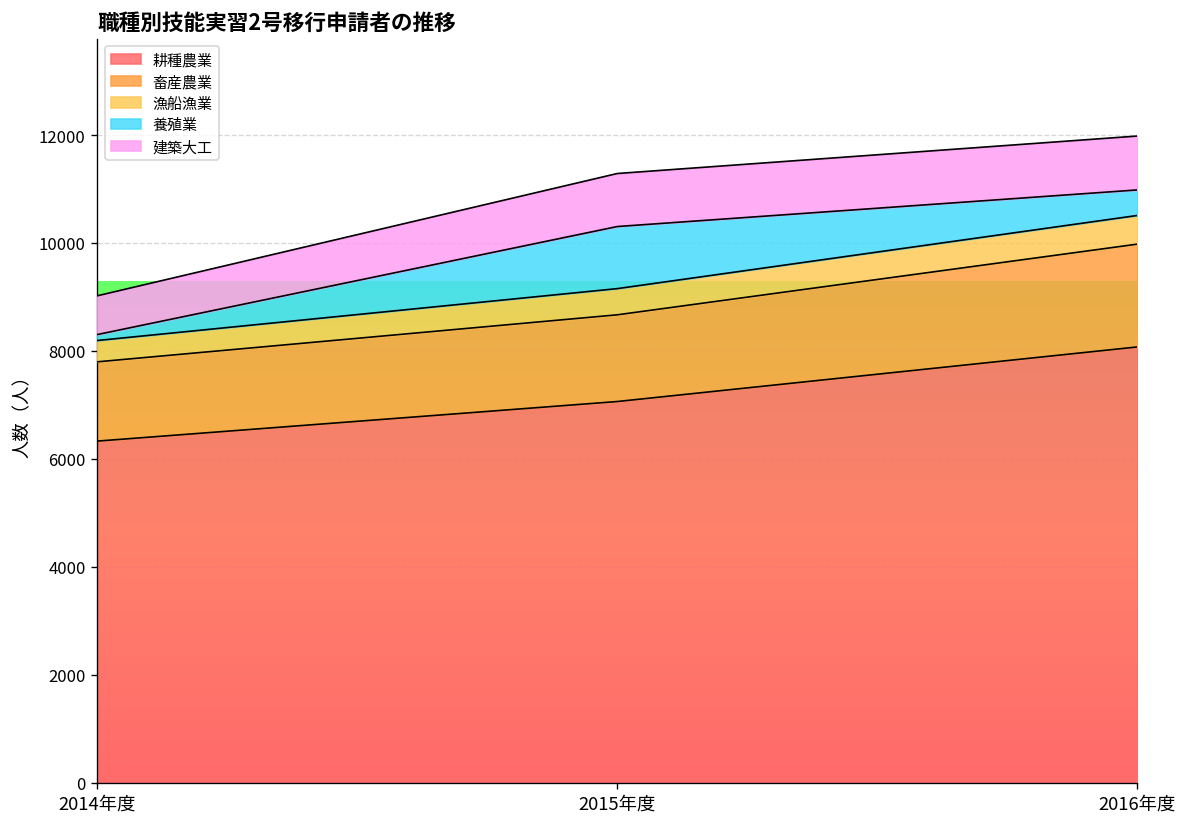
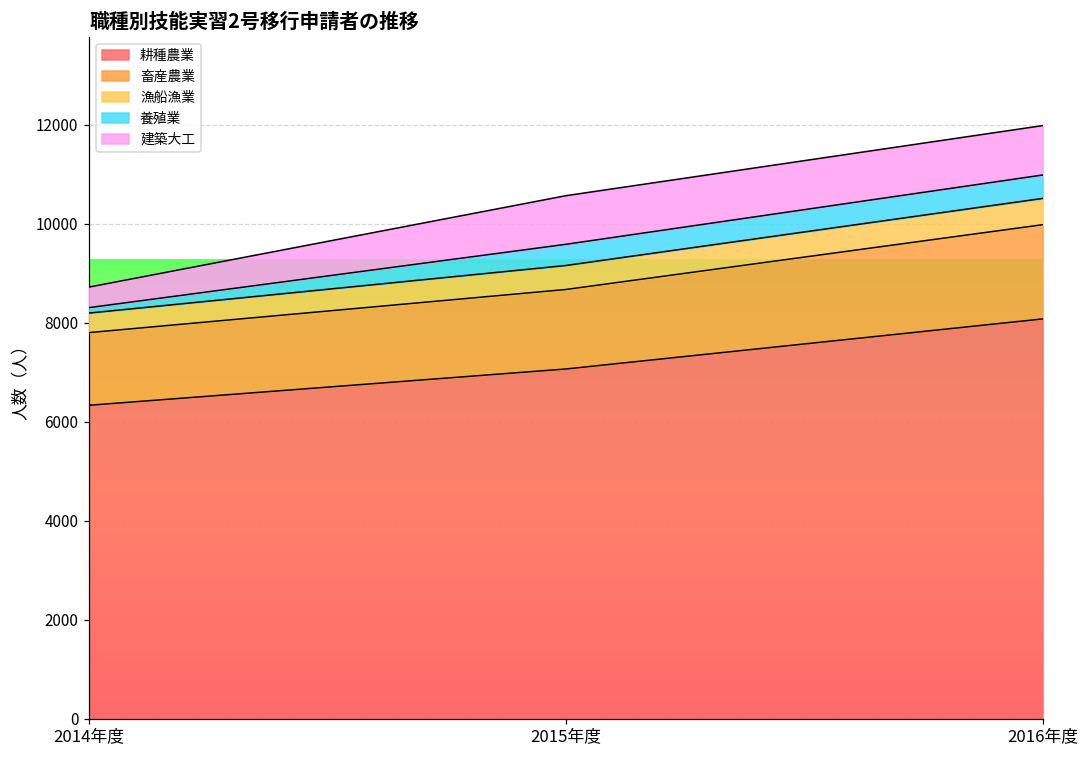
建築大工, 2014年度: 700 -> 400
養殖業, 2015年度: 1200 -> 400
